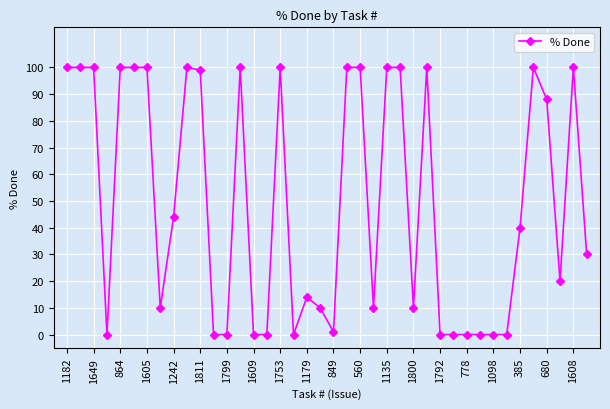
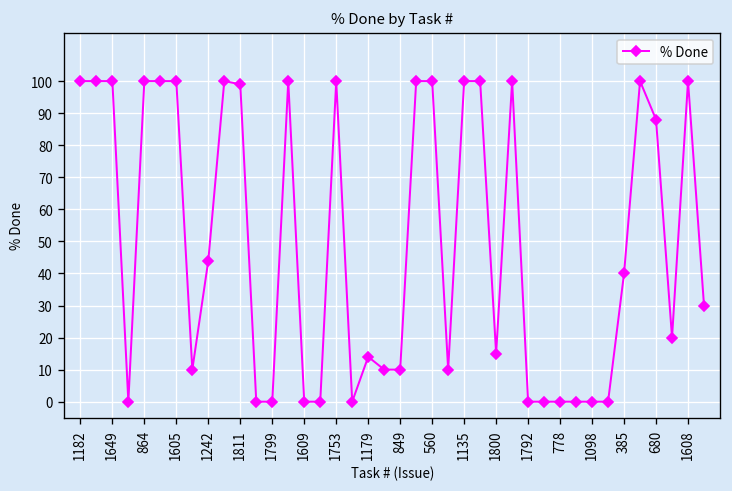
849: 1 -> 10
1800: 10 -> 15
